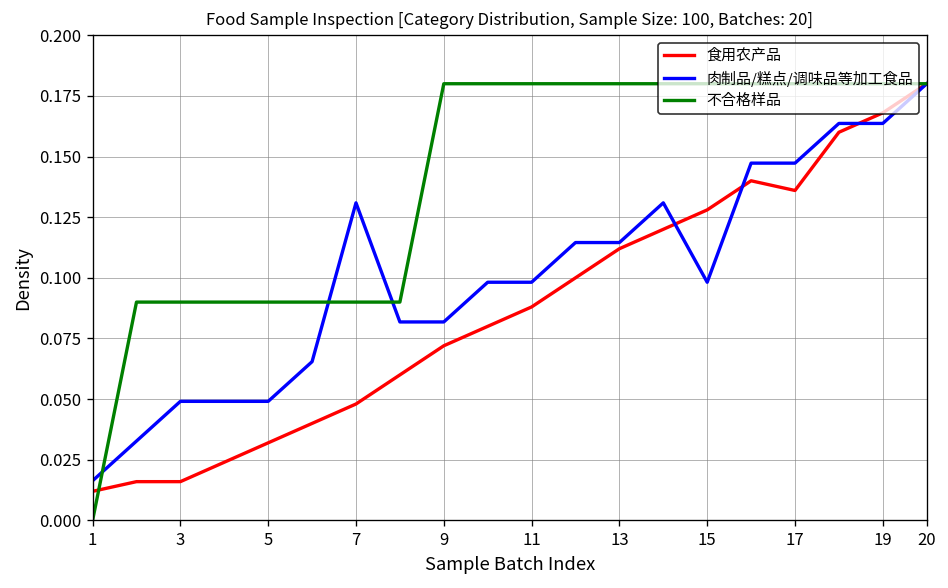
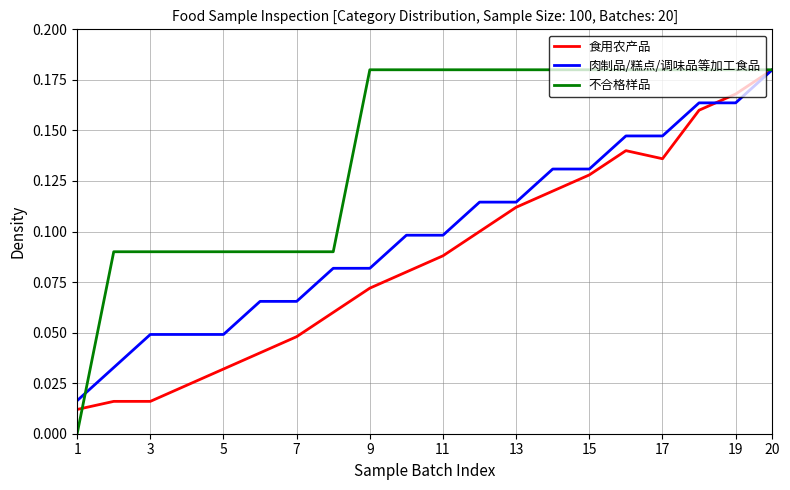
肉制品/糕点/调味品等加工食品, 7: 0.131 -> 0.065
肉制品/糕点/调味品等加工食品, 15: 0.098 -> 0.131
